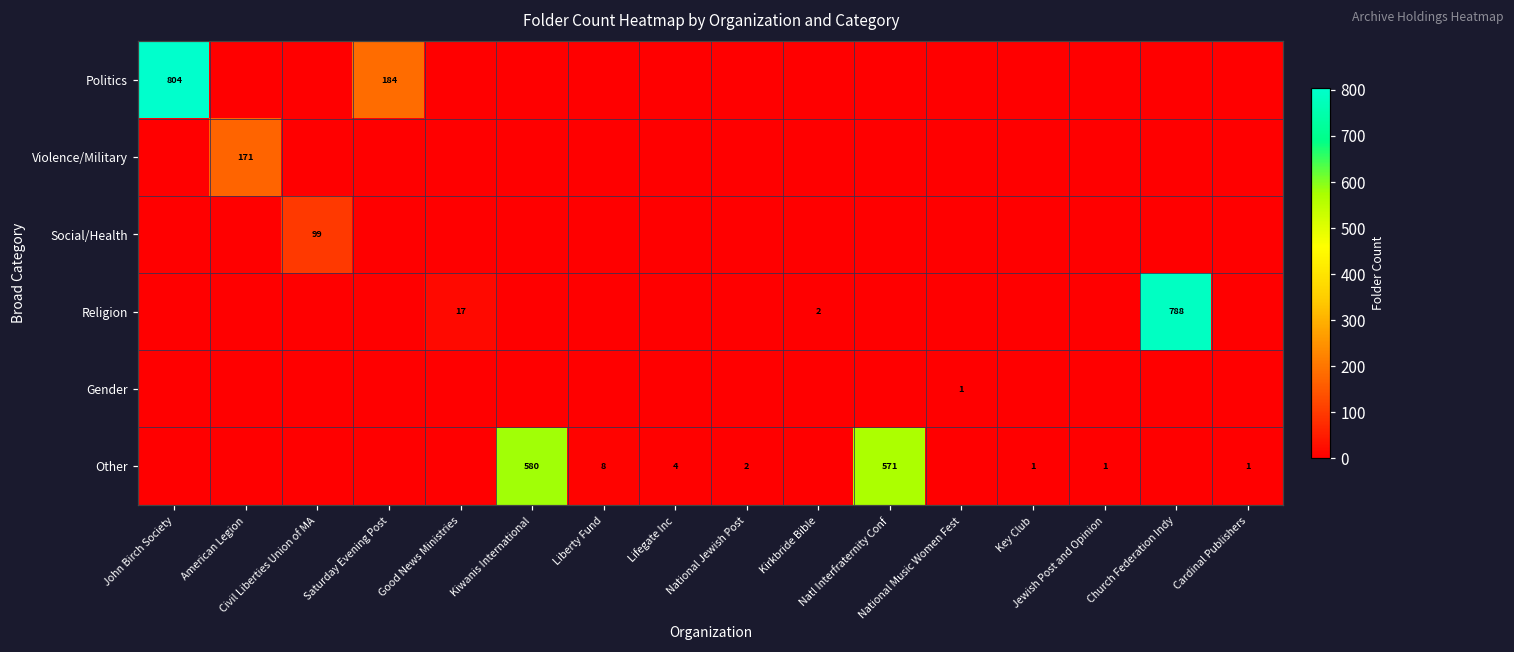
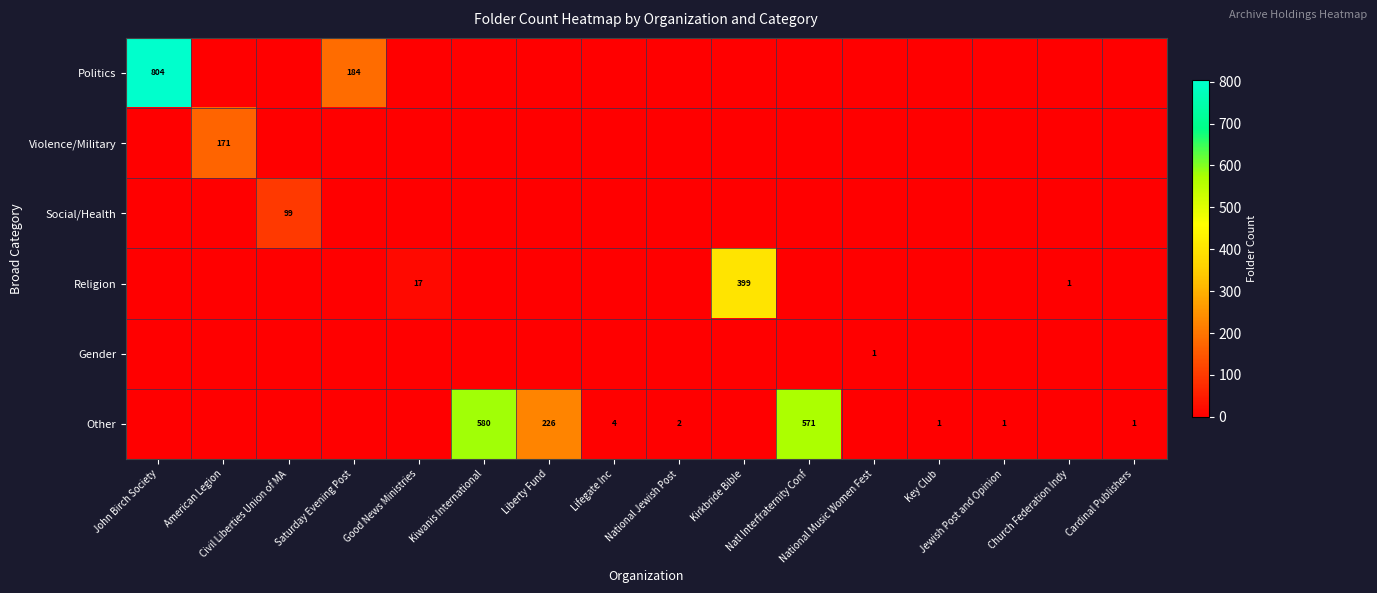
Religion, Kirkbride Bible: 2 -> 399
Religion, Church Federation Indy: 788 -> 1
Other, Liberty Fund: 8 -> 226
